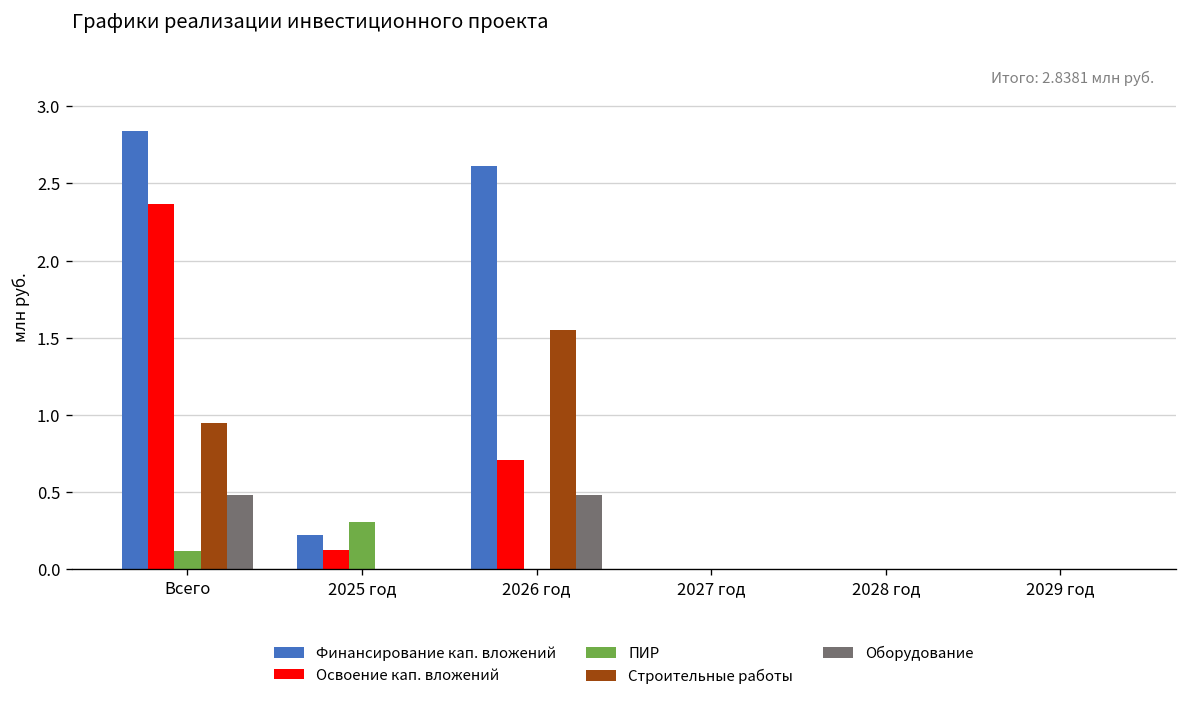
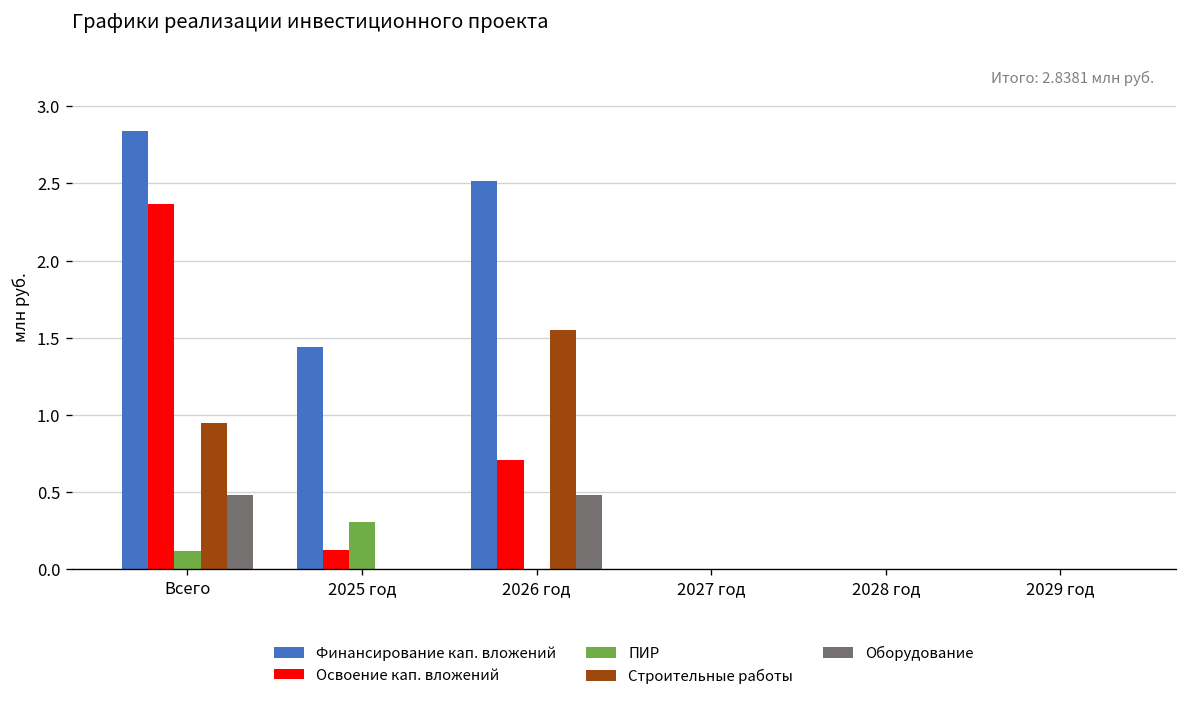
Финансирование кап. вложений, 2025 год: 0.22 -> 1.44
Финансирование кап. вложений, 2026 год: 2.61 -> 2.52
